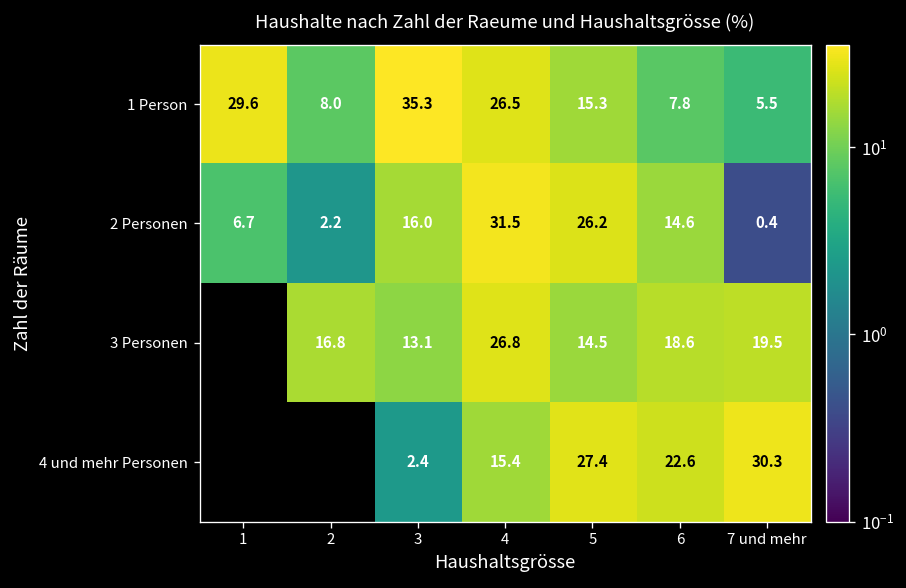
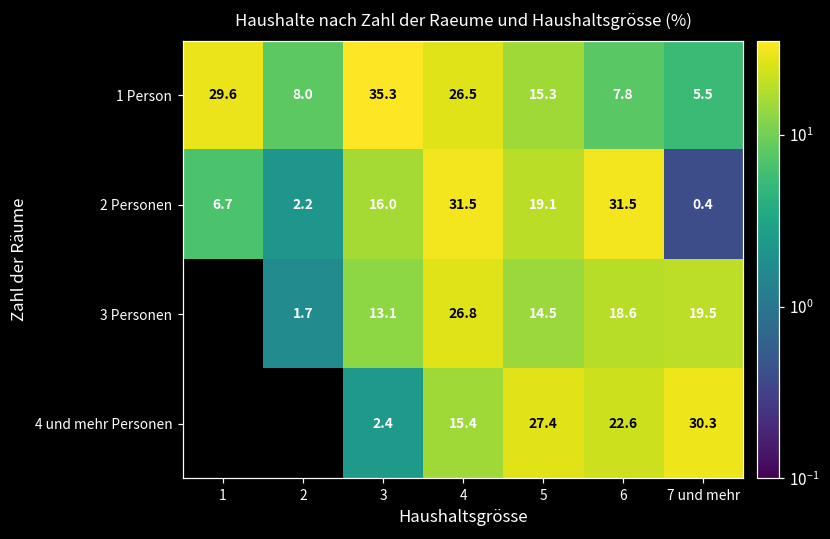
2 Personen, 5: 26.2 -> 19.1
2 Personen, 6: 14.6 -> 31.5
3 Personen, 2: 16.8 -> 1.7
